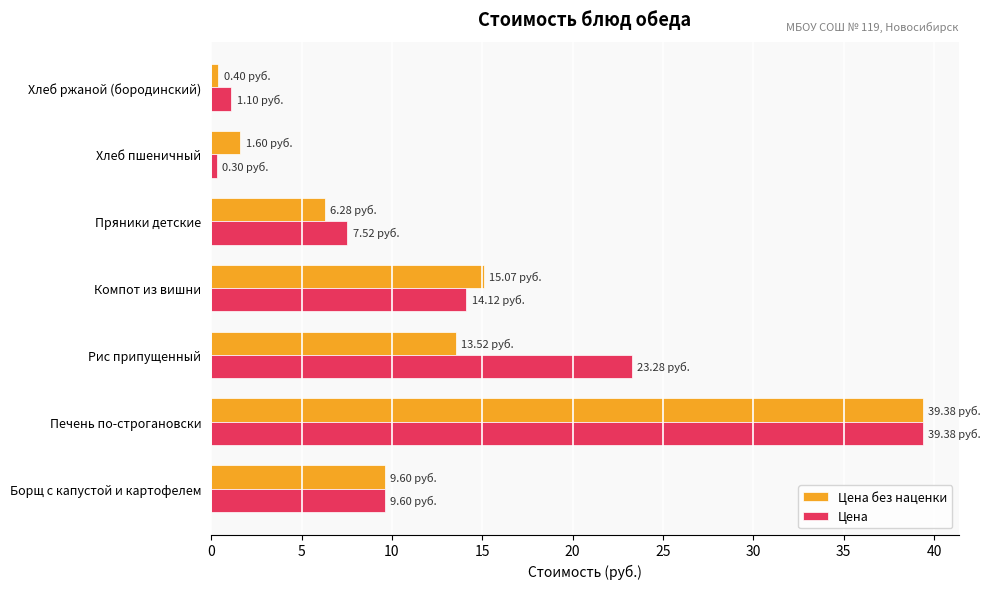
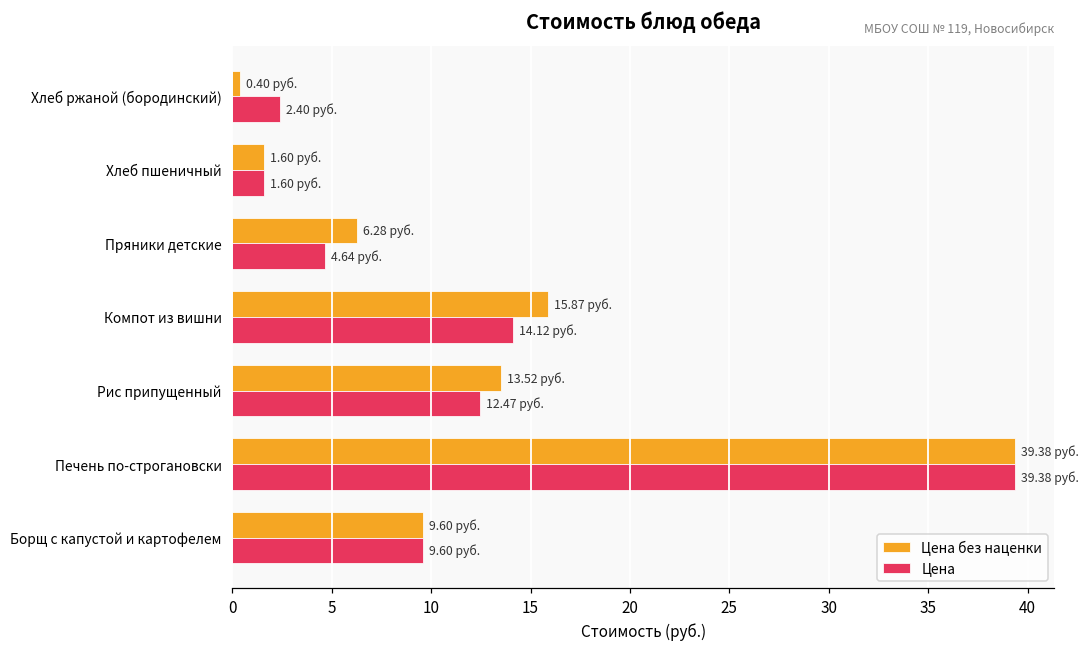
Цена, Хлеб ржаной (бородинский): 1.10 -> 2.40
Цена, Хлеб пшеничный: 0.30 -> 1.60
Цена, Пряники детские: 7.52 -> 4.64
Цена без наценки, Компот из вишни: 15.07 -> 15.87
Цена, Рис припущенный: 23.28 -> 12.47
